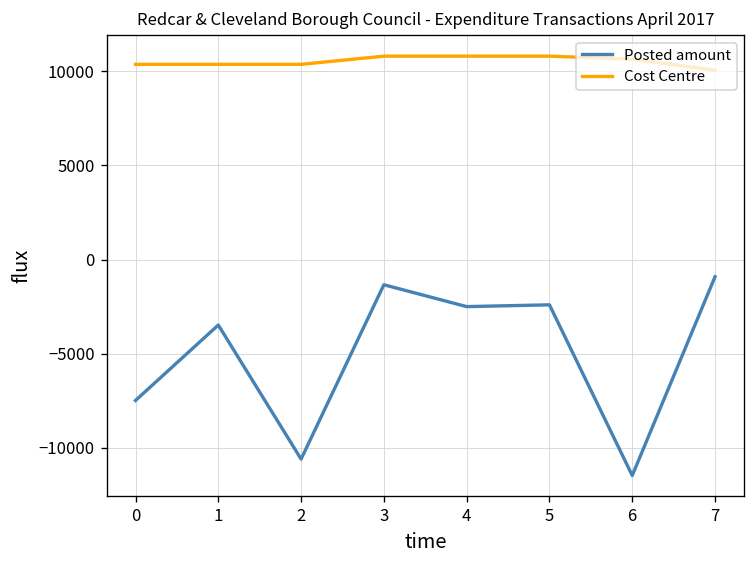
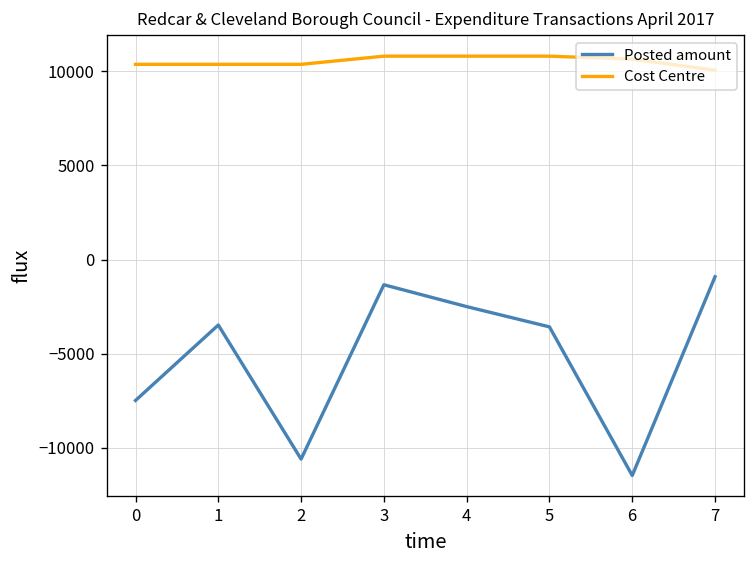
Posted amount, 5: -2400 -> -3600
